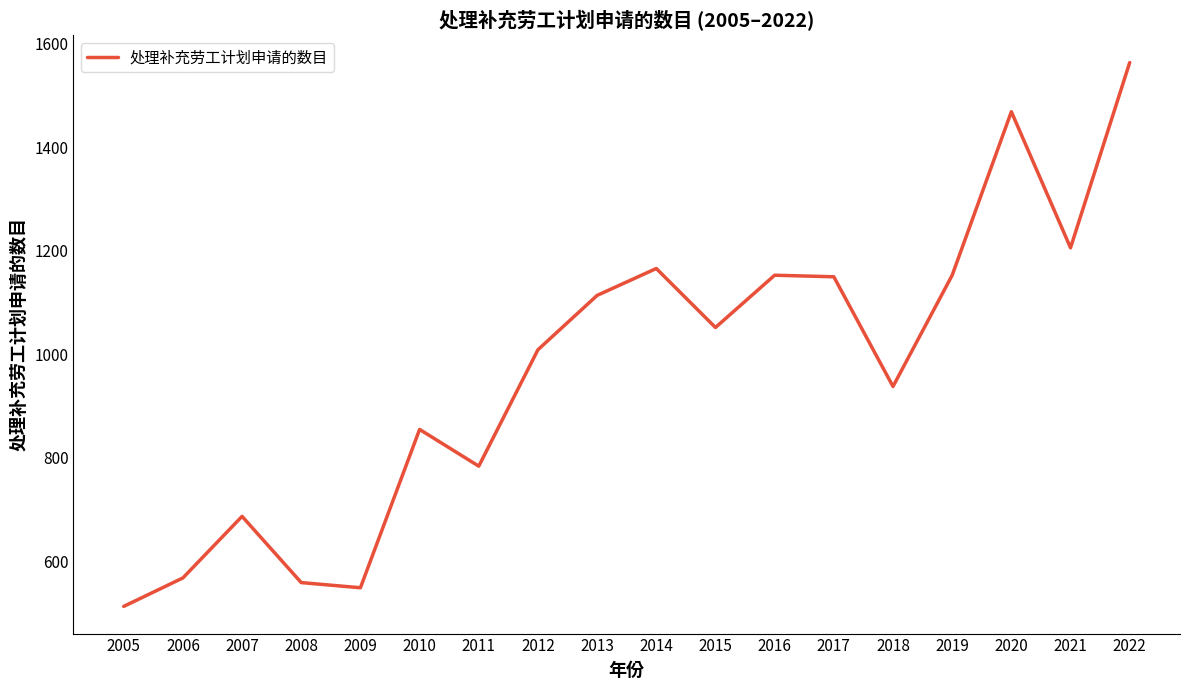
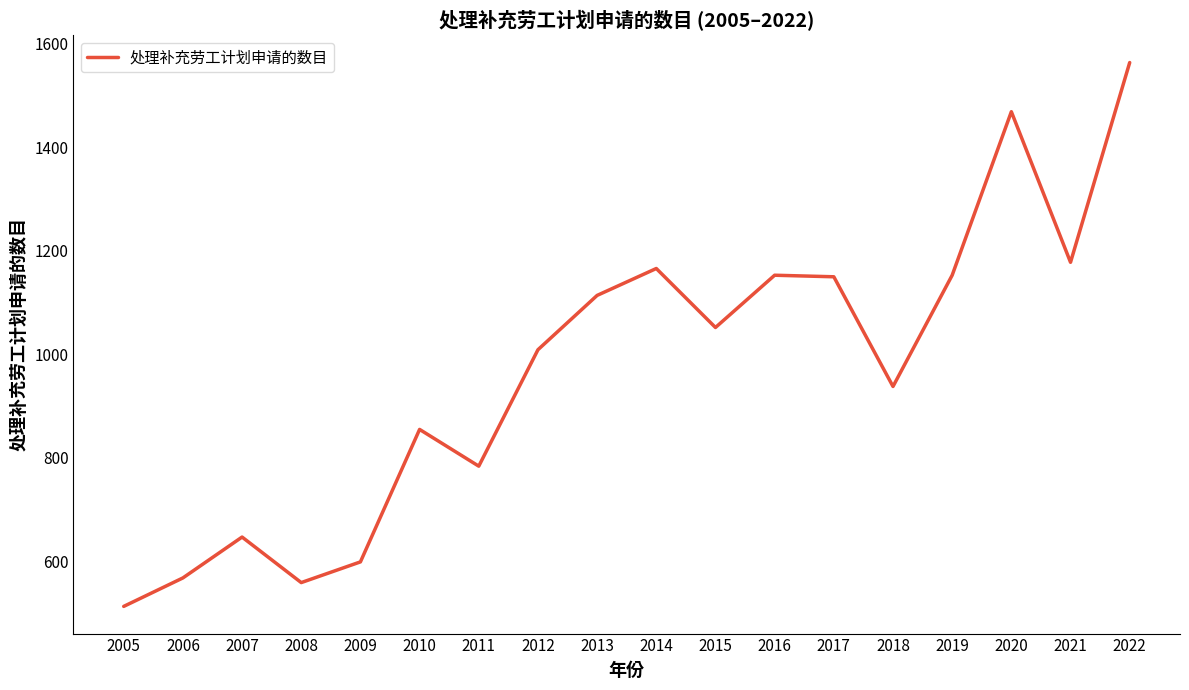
2007: 690 -> 650
2009: 550 -> 600
2021: 1210 -> 1180
